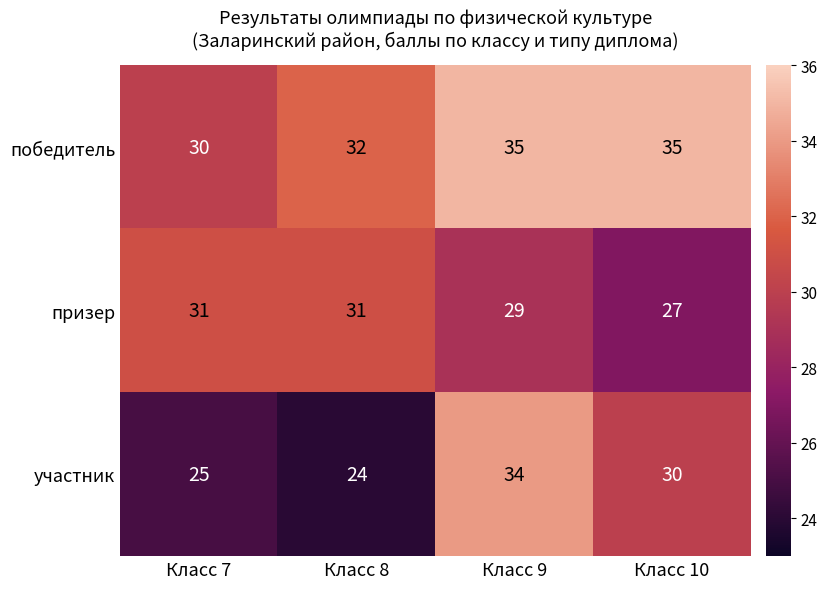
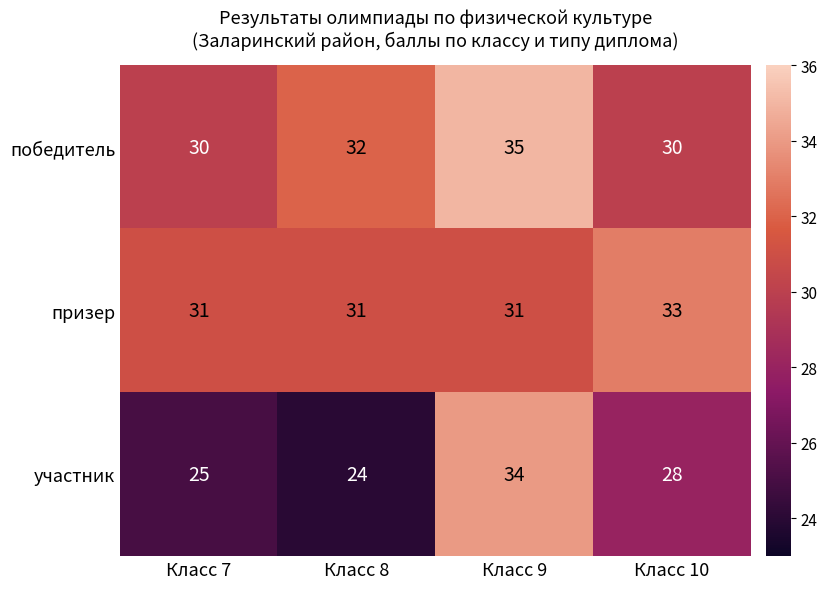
победитель, Класс 10: 35 -> 30
призер, Класс 9: 29 -> 31
призер, Класс 10: 27 -> 33
участник, Класс 10: 30 -> 28
